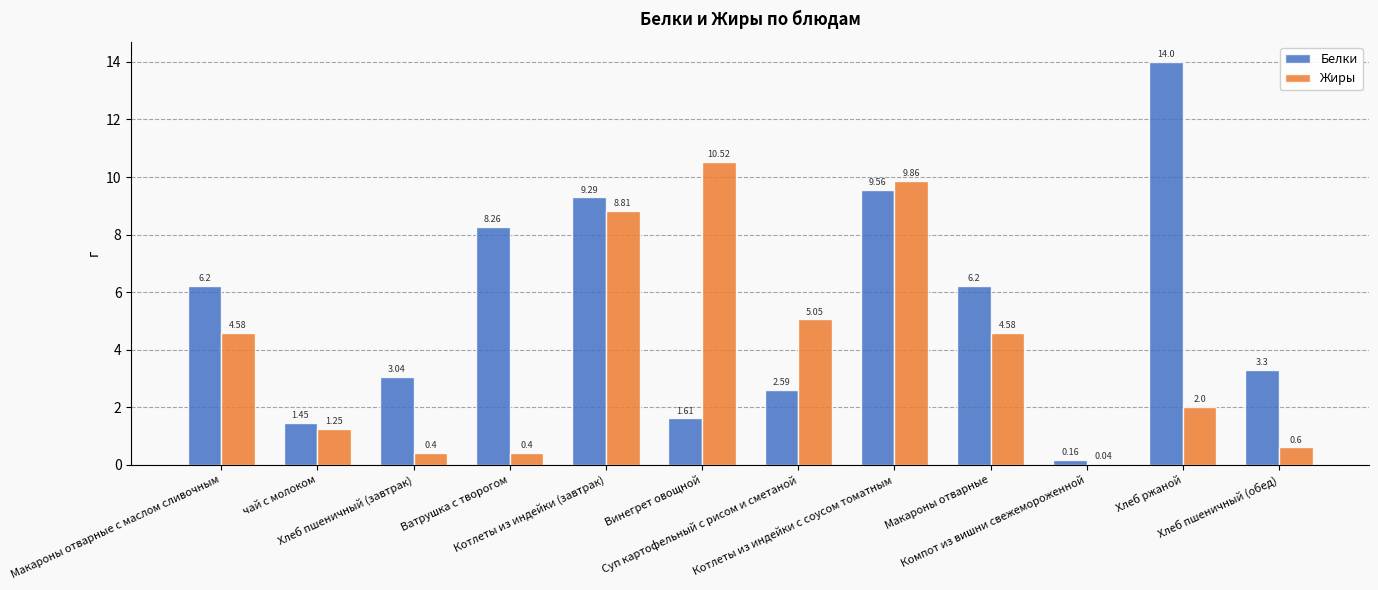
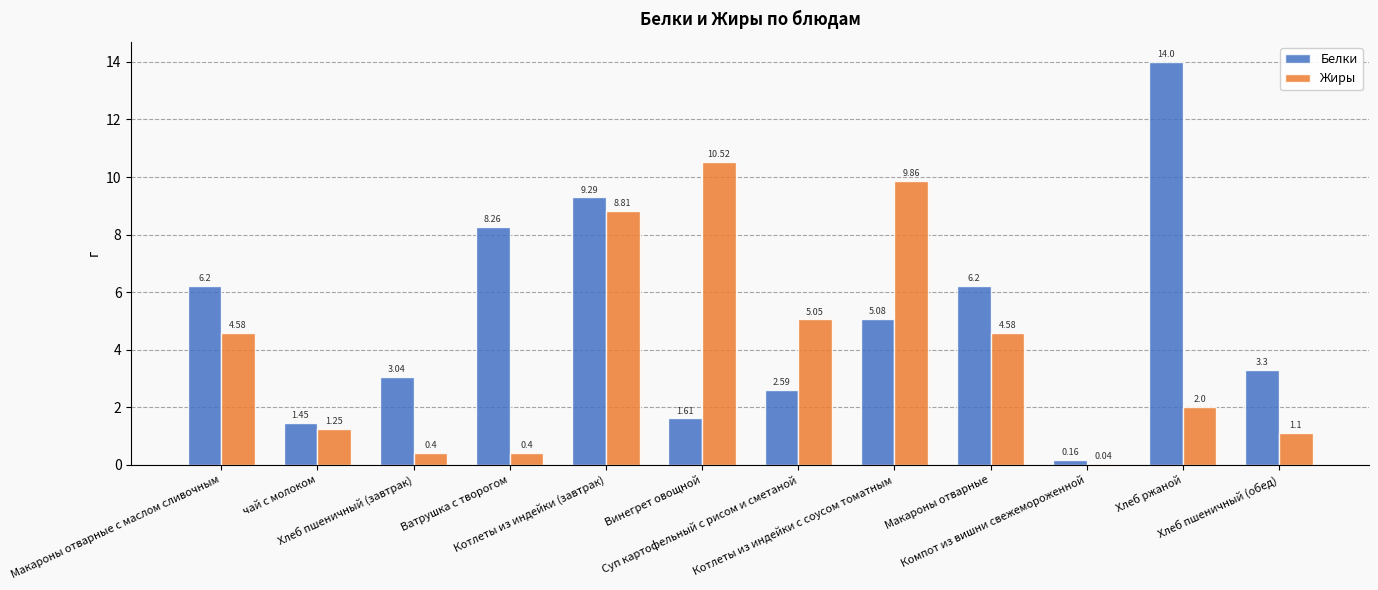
Белки, Котлеты из индейки с соусом томатным: 9.56 -> 5.08
Жиры, Хлеб пшеничный (обед): 0.6 -> 1.1
